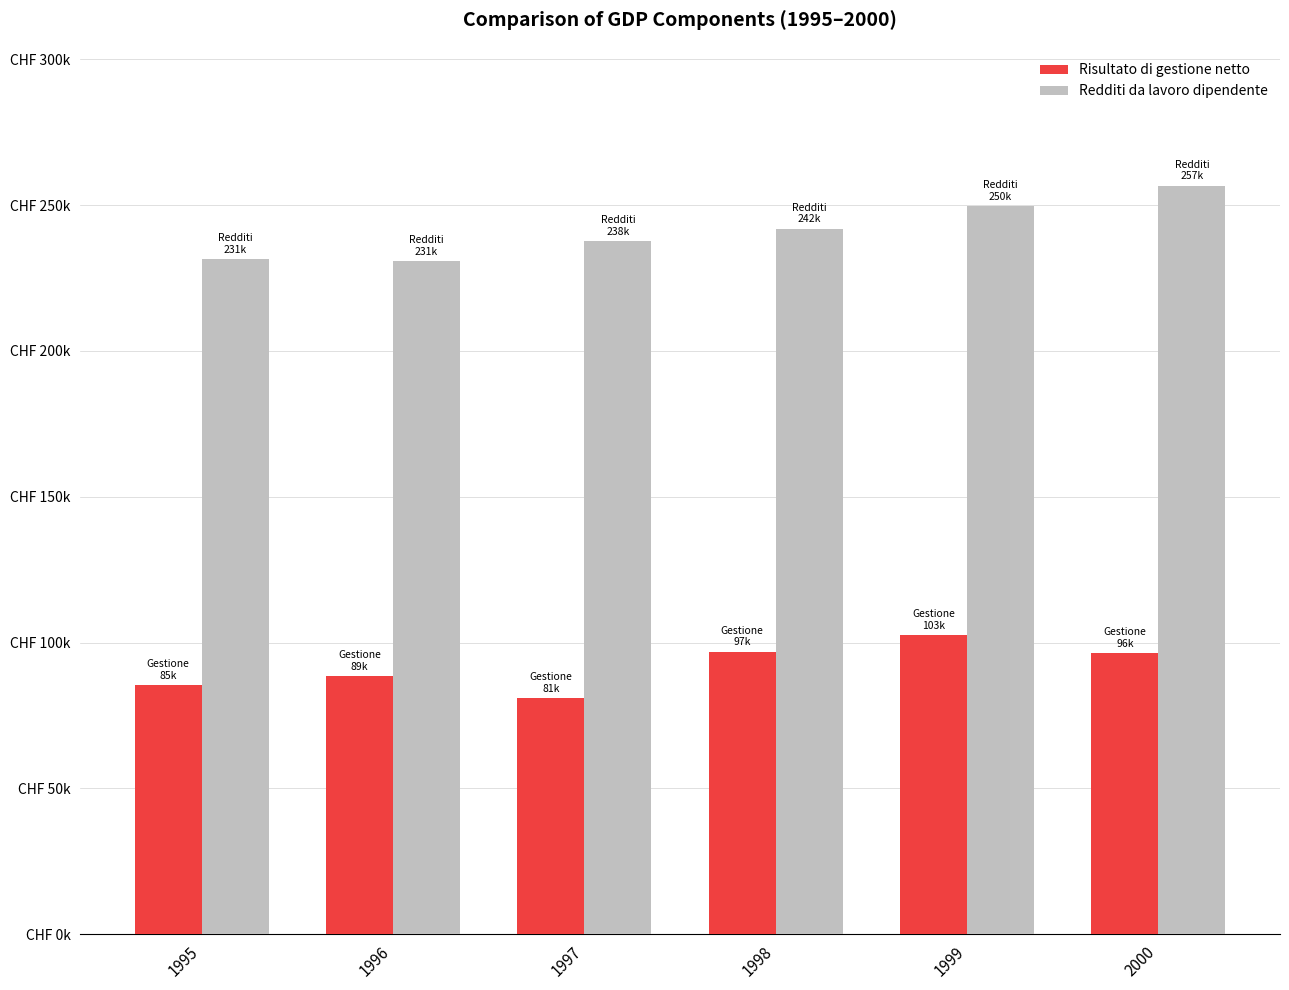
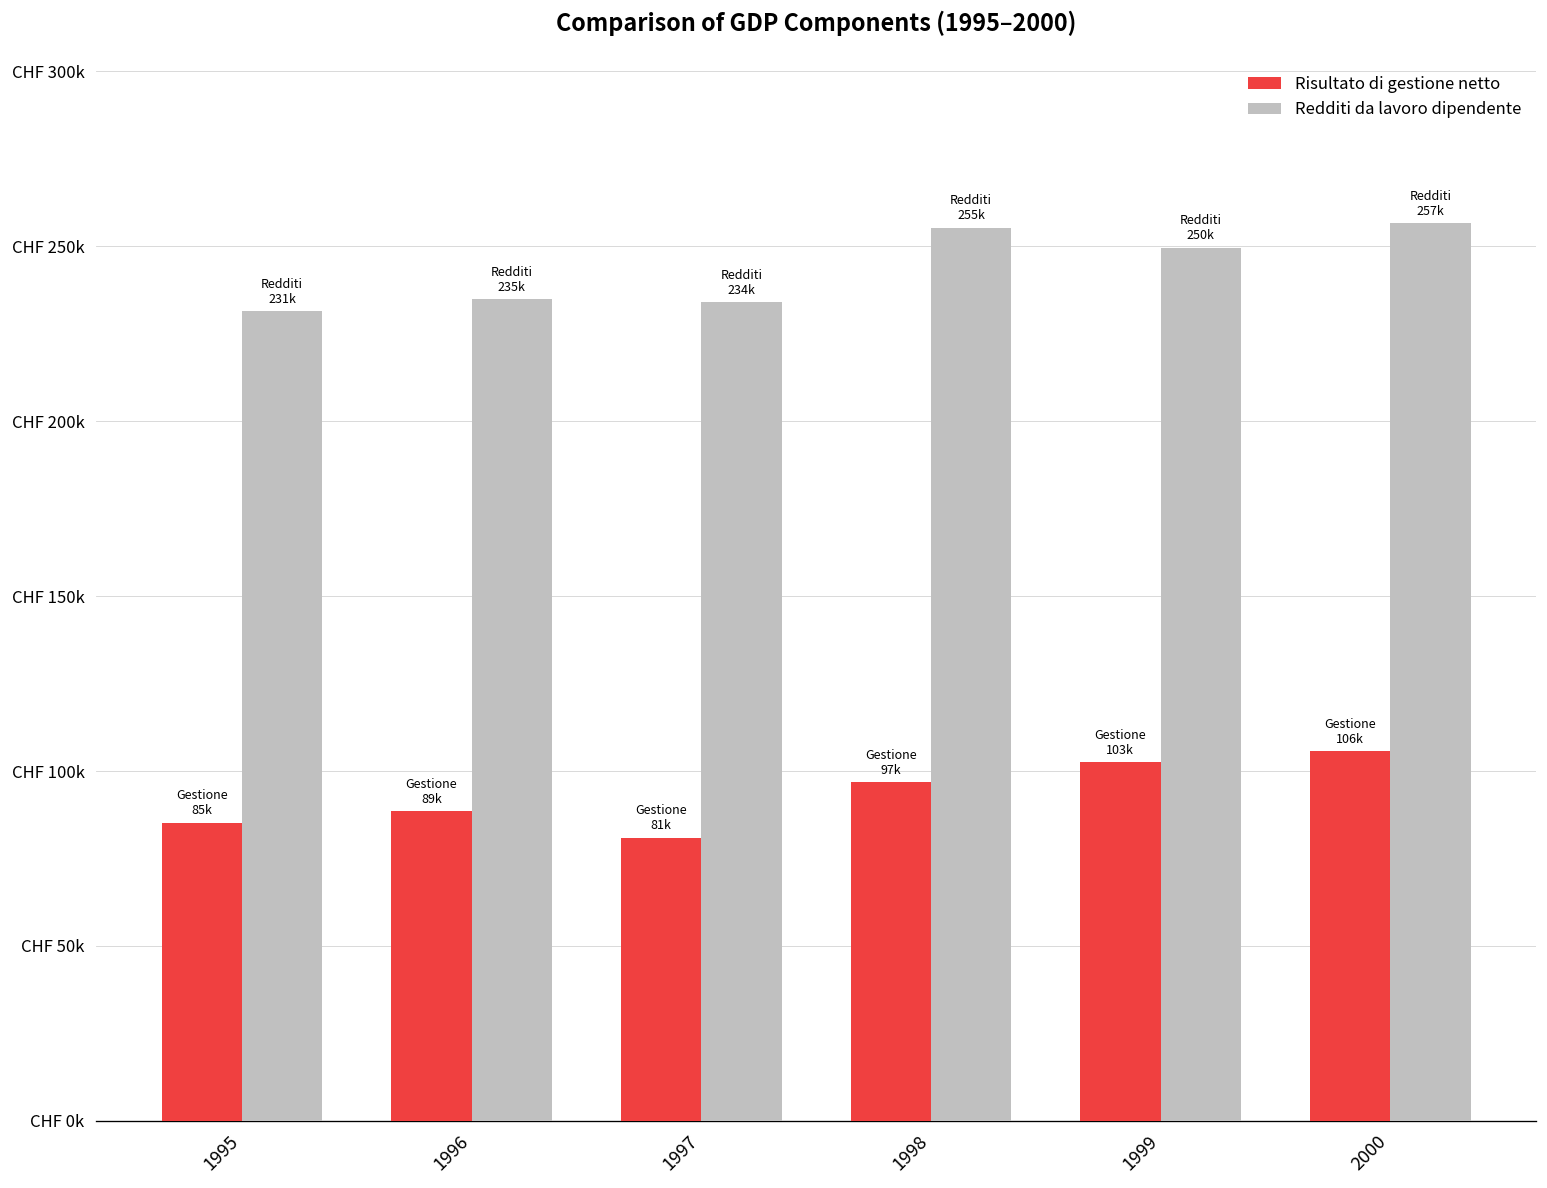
Redditi da lavoro dipendente, 1996: 231k -> 235k
Redditi da lavoro dipendente, 1997: 238k -> 234k
Redditi da lavoro dipendente, 1998: 242k -> 255k
Risultato di gestione netto, 2000: 96k -> 106k
